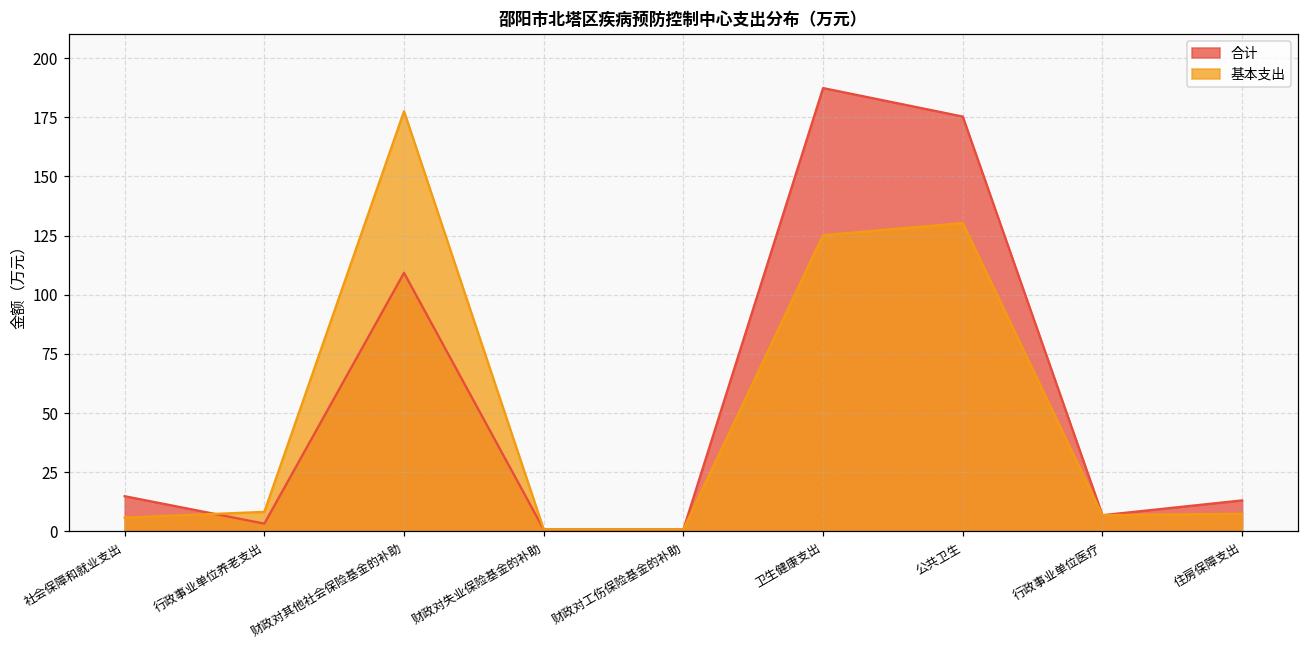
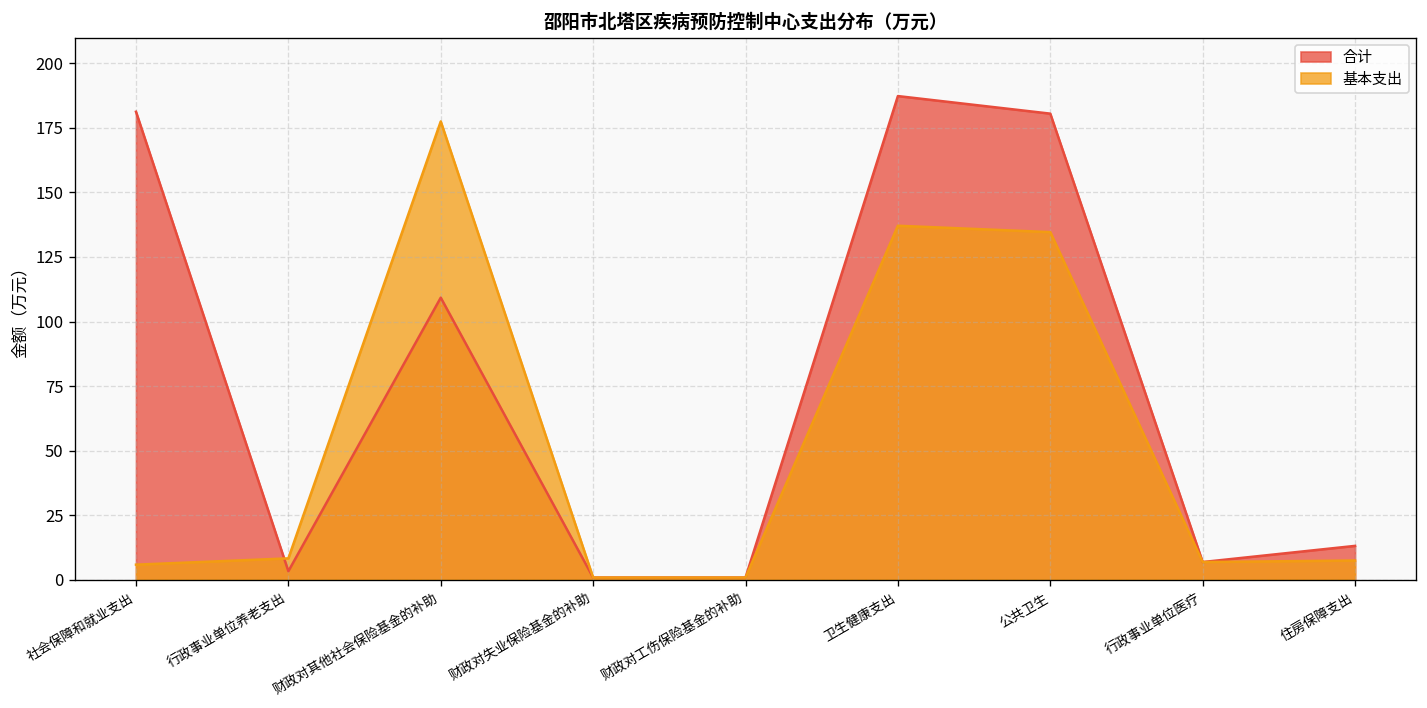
合计, 社会保障和就业支出: 15 -> 181
基本支出, 卫生健康支出: 125 -> 137
合计, 公共卫生: 175 -> 181
基本支出, 公共卫生: 130 -> 135
